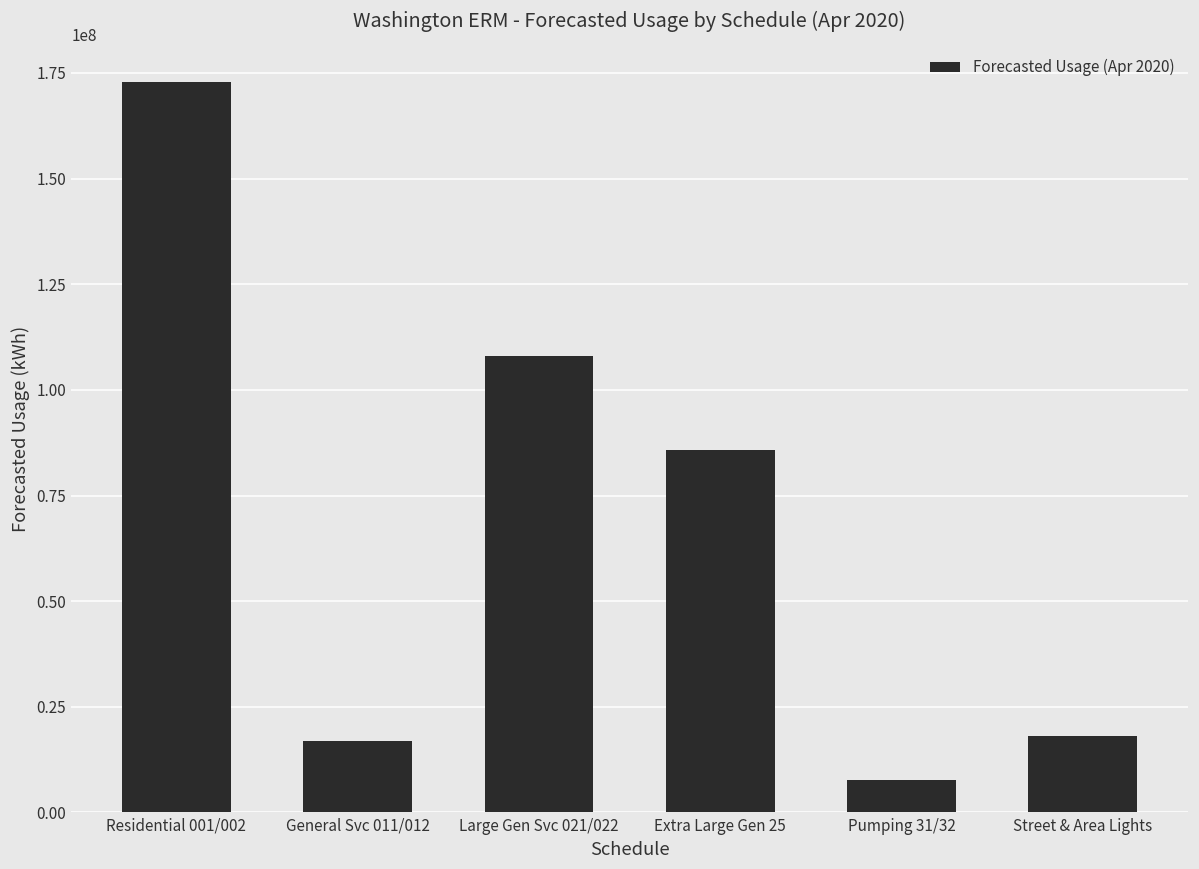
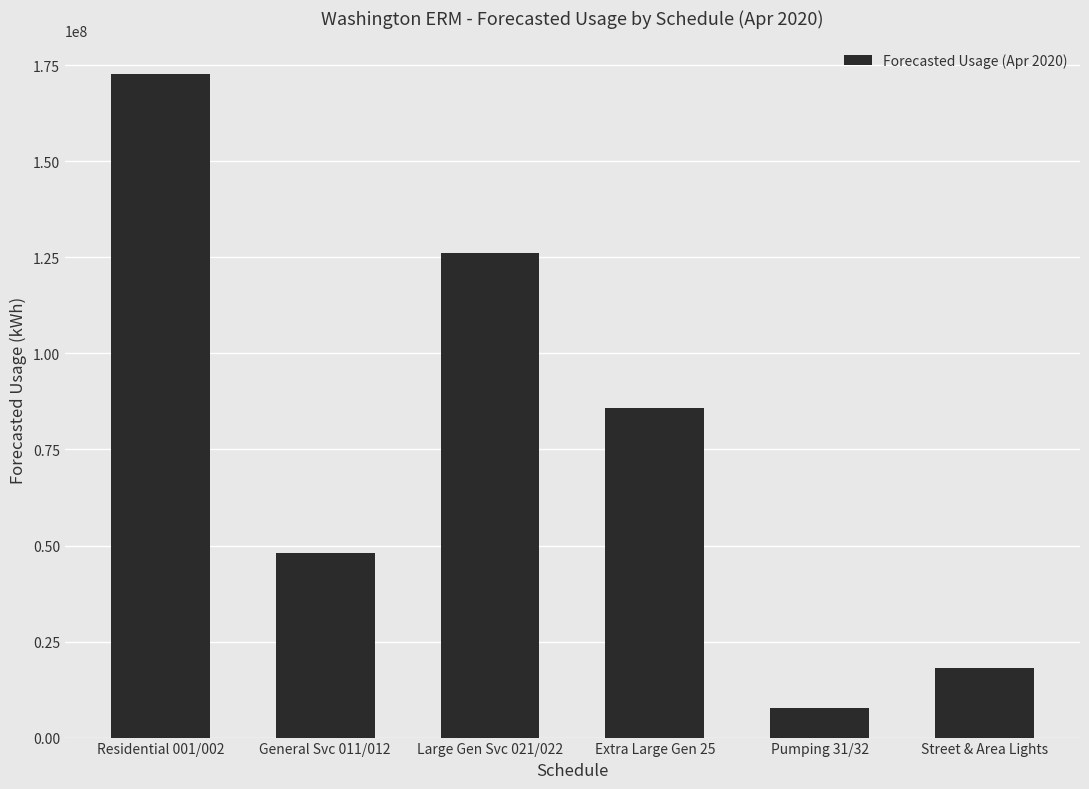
General Svc 011/012: 17000000 -> 48000000
Large Gen Svc 021/022: 108000000 -> 126000000
